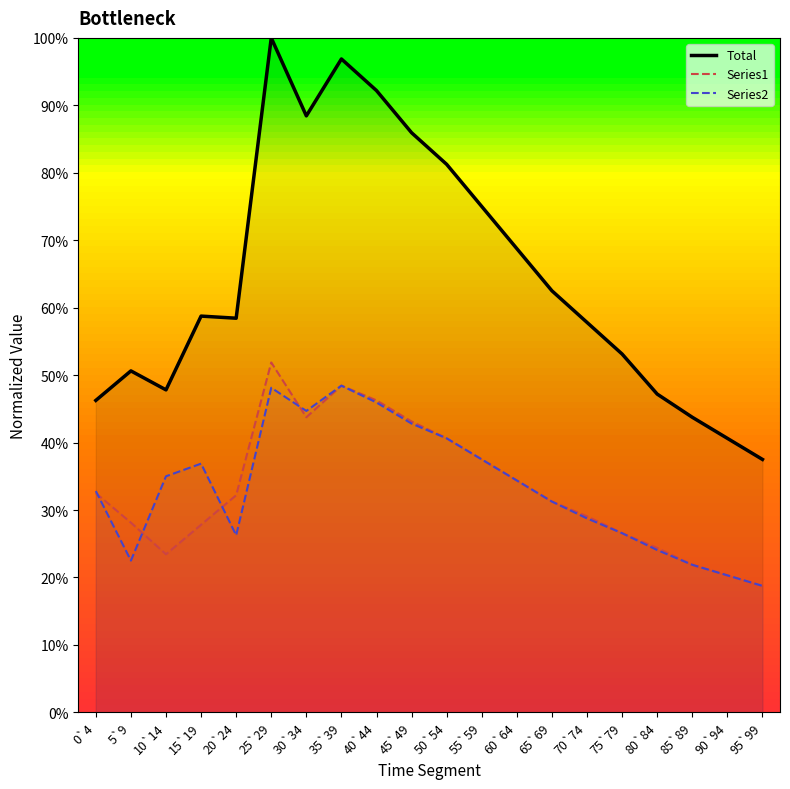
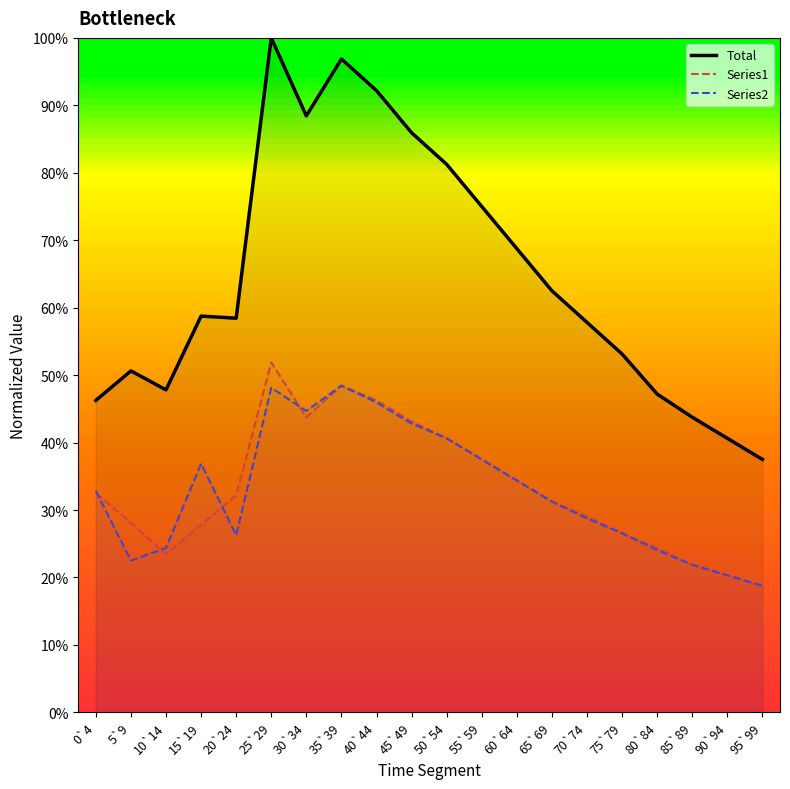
Series2, 10`14: 35% -> 24%
